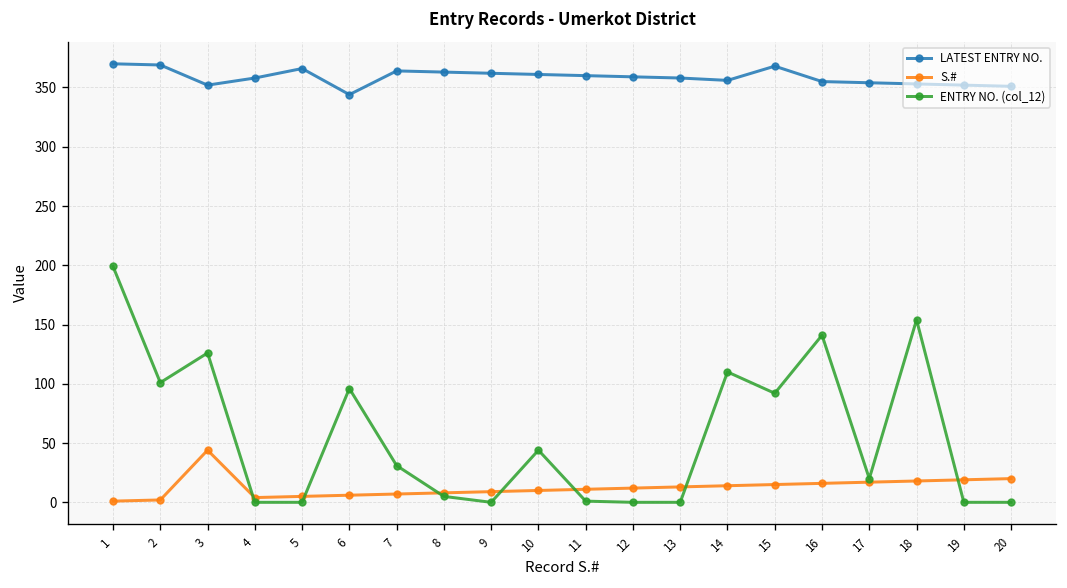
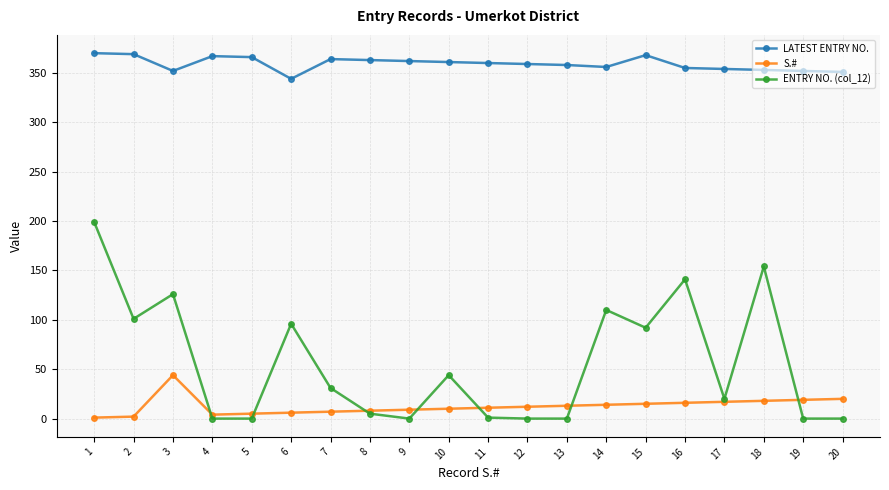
LATEST ENTRY NO., 4: 360 -> 370
